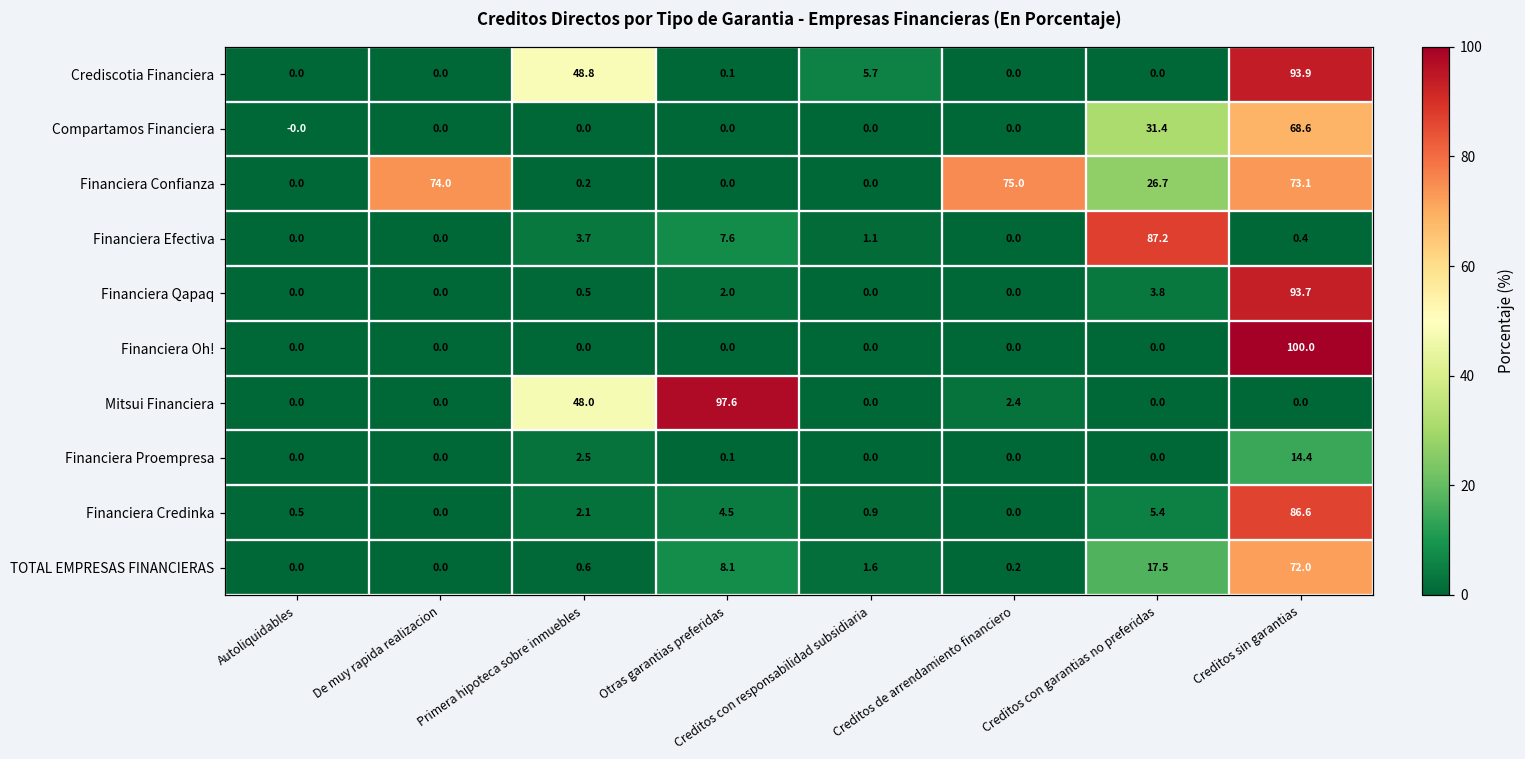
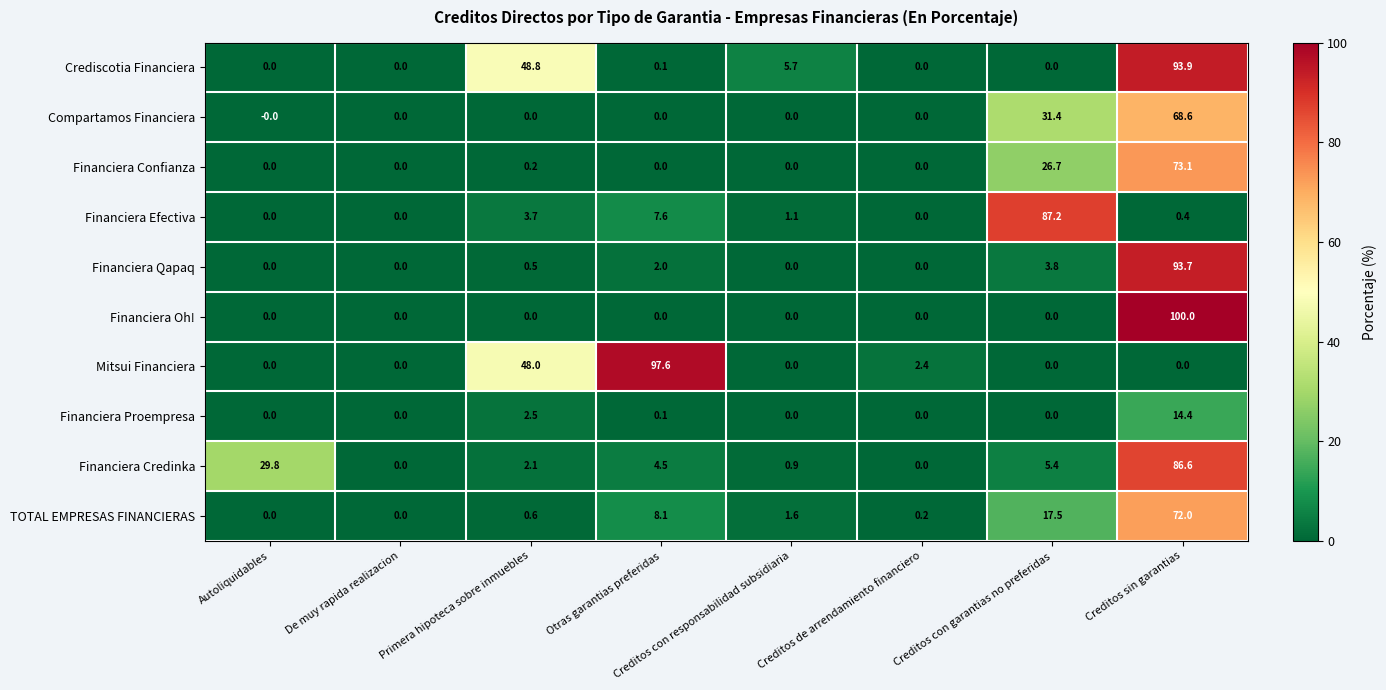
Financiera Confianza, De muy rapida realizacion: 74.0 -> 0.0
Financiera Confianza, Creditos de arrendamiento financiero: 75.0 -> 0.0
Financiera Credinka, Autoliquidables: 0.5 -> 29.8
